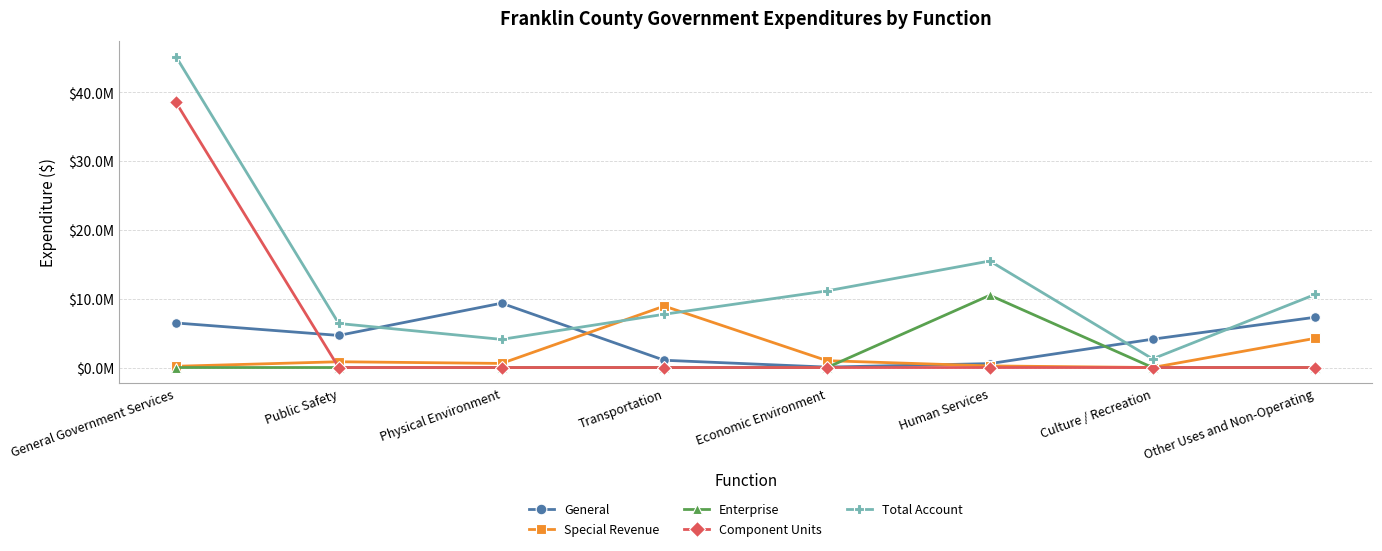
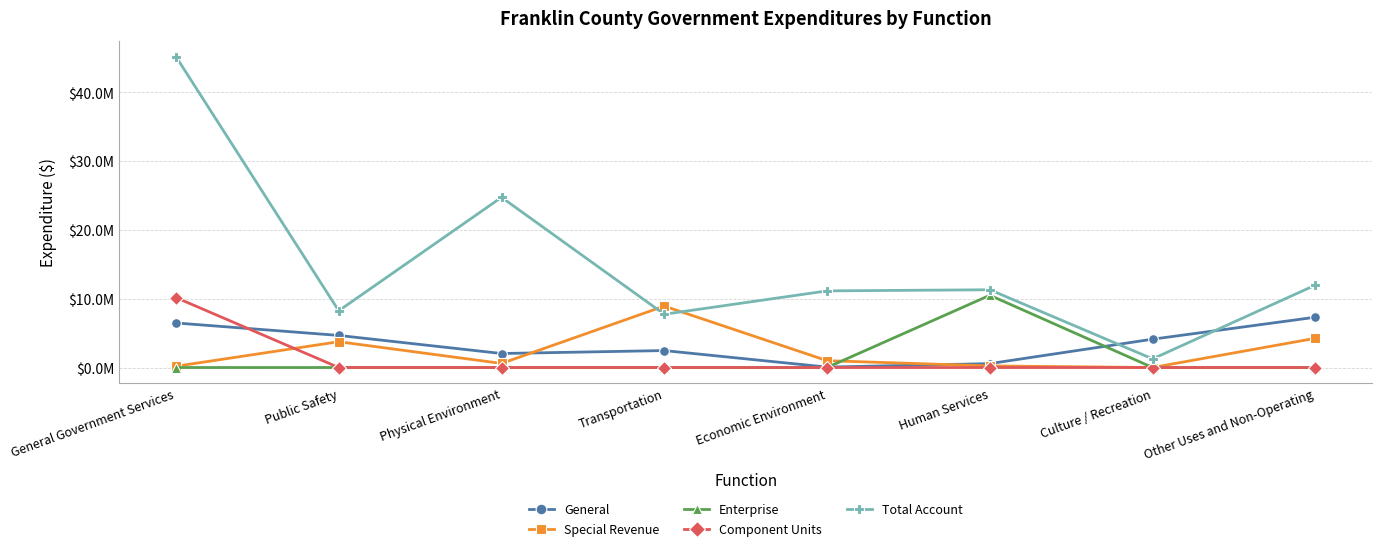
Component Units, General Government Services: $39000000 -> $10000000
Special Revenue, Public Safety: $1000000 -> $4000000
Total Account, Public Safety: $6000000 -> $8000000
General, Physical Environment: $9000000 -> $2000000
Total Account, Physical Environment: $4000000 -> $25000000
General, Transportation: $1000000 -> $2000000
Total Account, Human Services: $15000000 -> $11000000
Total Account, Other Uses and Non-Operating: $11000000 -> $12000000
